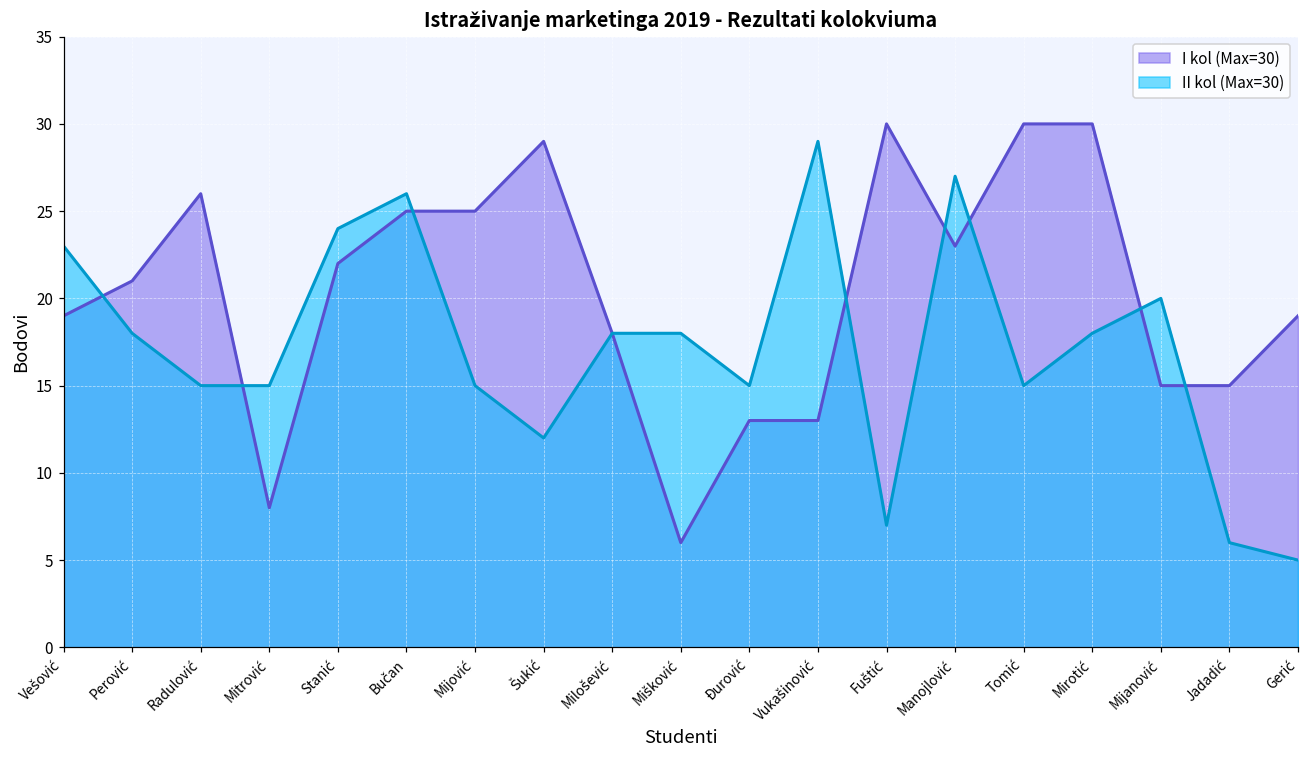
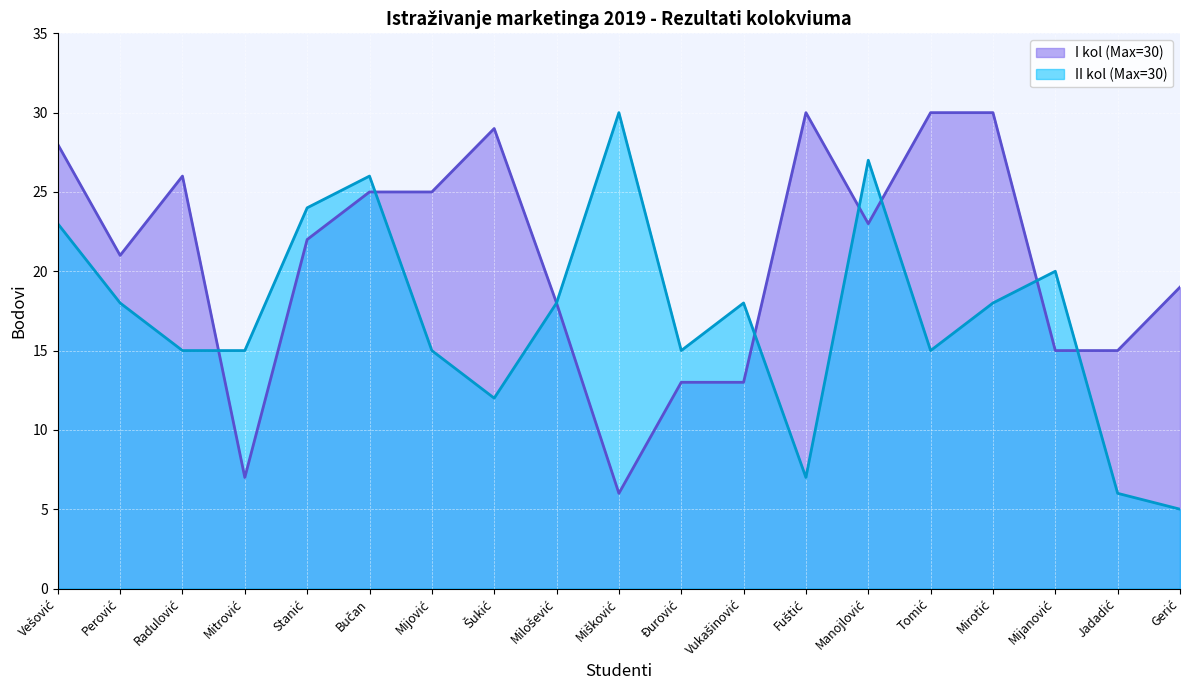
I kol (Max=30), Vešović: 19 -> 28
I kol (Max=30), Mitrović: 8 -> 7
II kol (Max=30), Mišković: 18 -> 30
II kol (Max=30), Vukašinović: 29 -> 18
